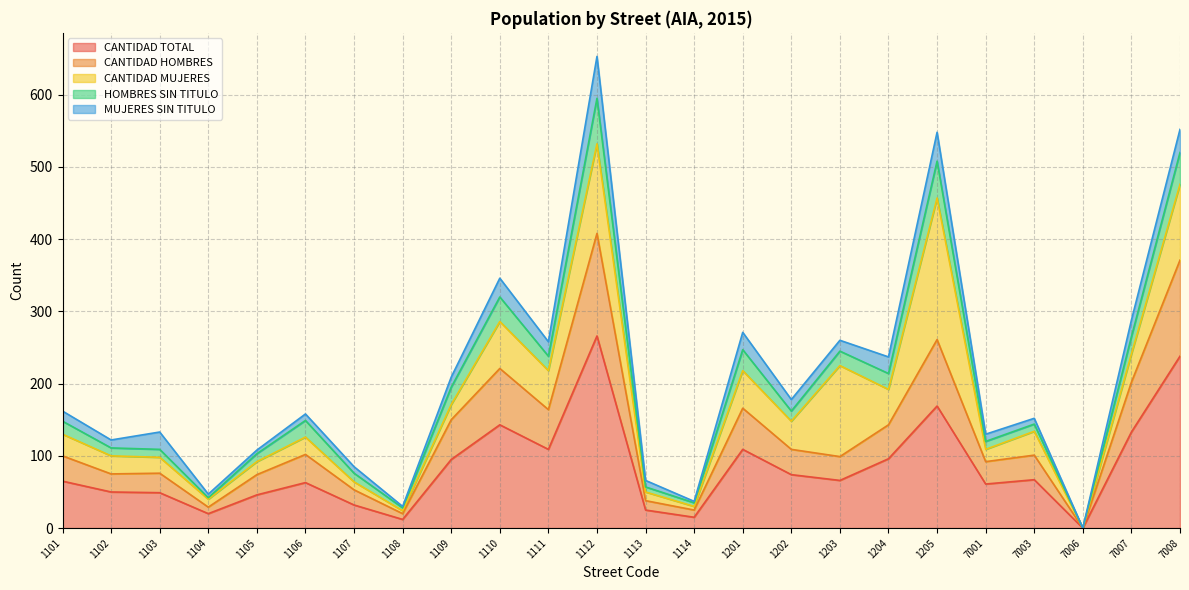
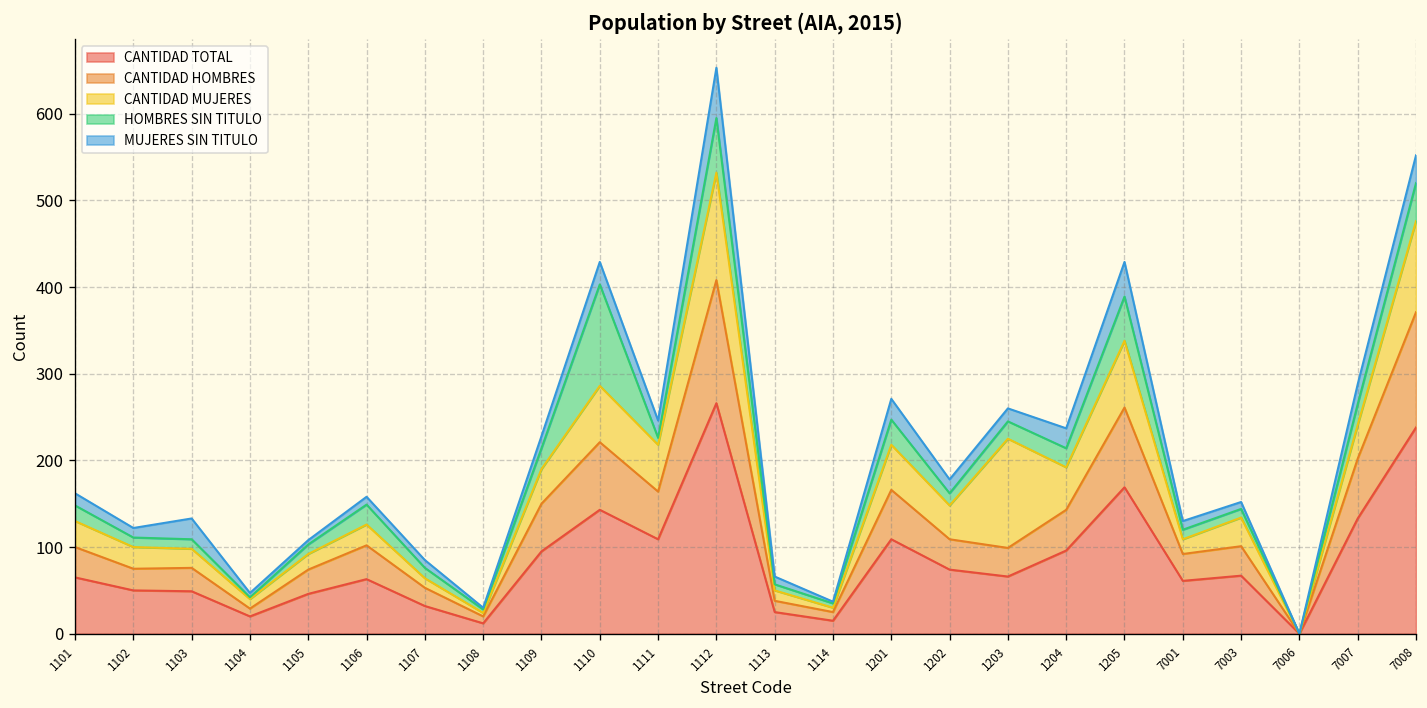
CANTIDAD MUJERES, 1109: 20 -> 40
HOMBRES SIN TITULO, 1110: 30 -> 120
HOMBRES SIN TITULO, 1111: 20 -> 10
CANTIDAD MUJERES, 1205: 200 -> 80
